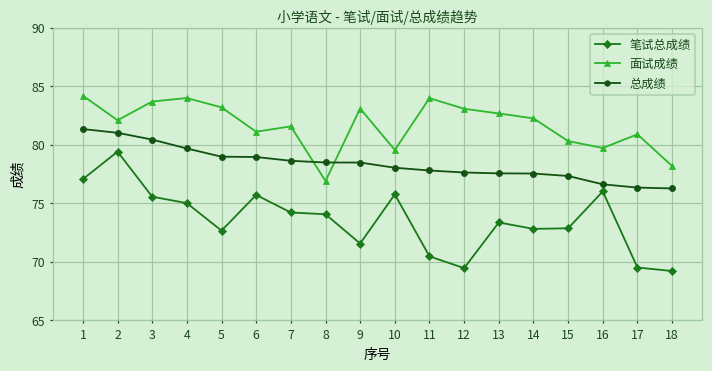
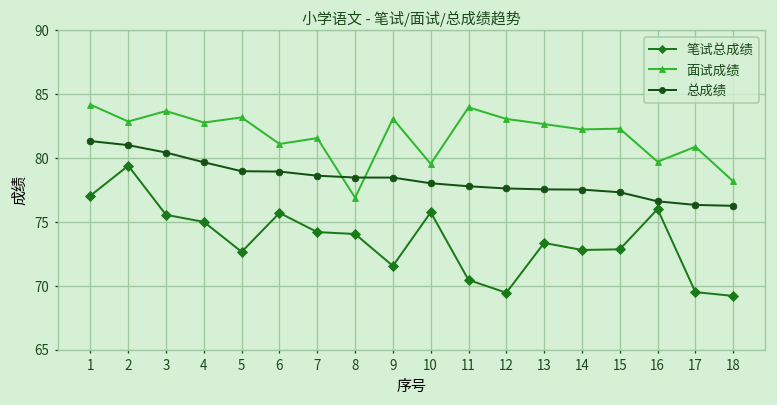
面试成绩, 2: 82.1 -> 82.9
面试成绩, 4: 84.0 -> 82.8
面试成绩, 15: 80.3 -> 82.3
